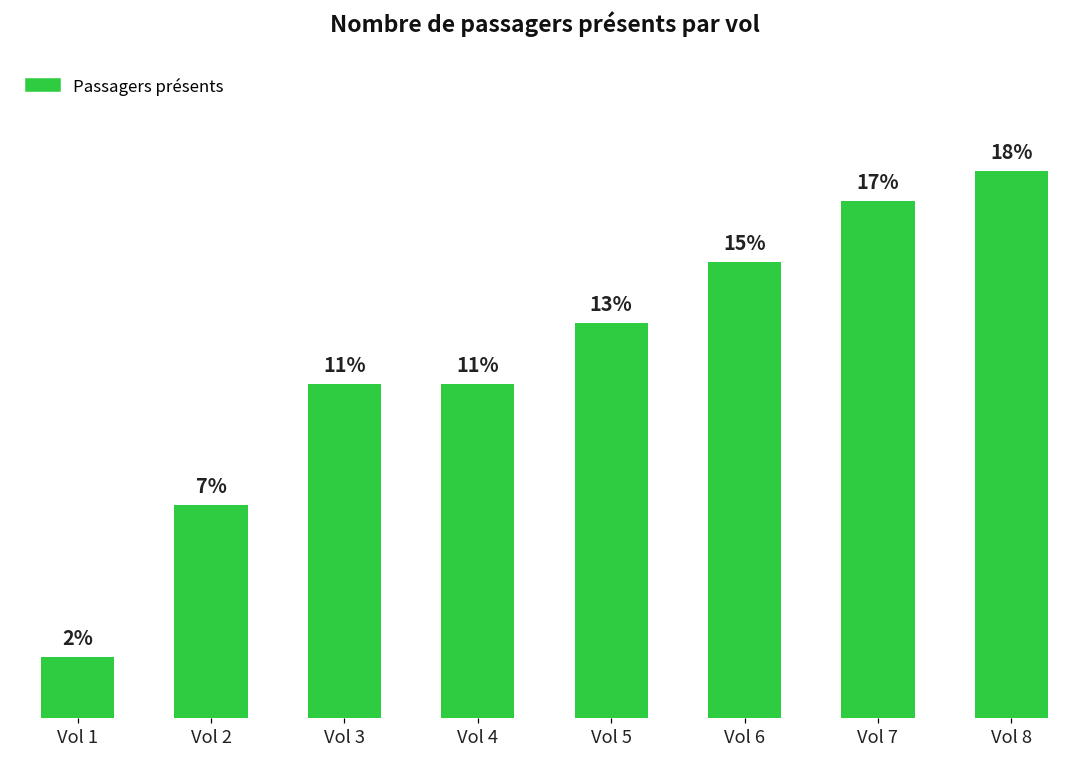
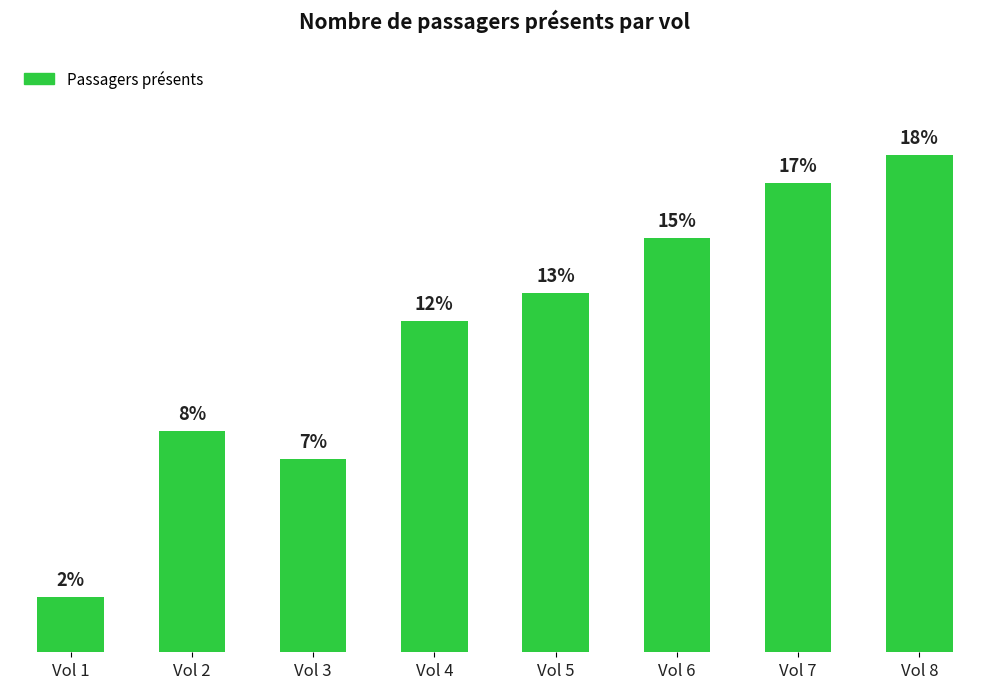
Vol 2: 7% -> 8%
Vol 3: 11% -> 7%
Vol 4: 11% -> 12%
